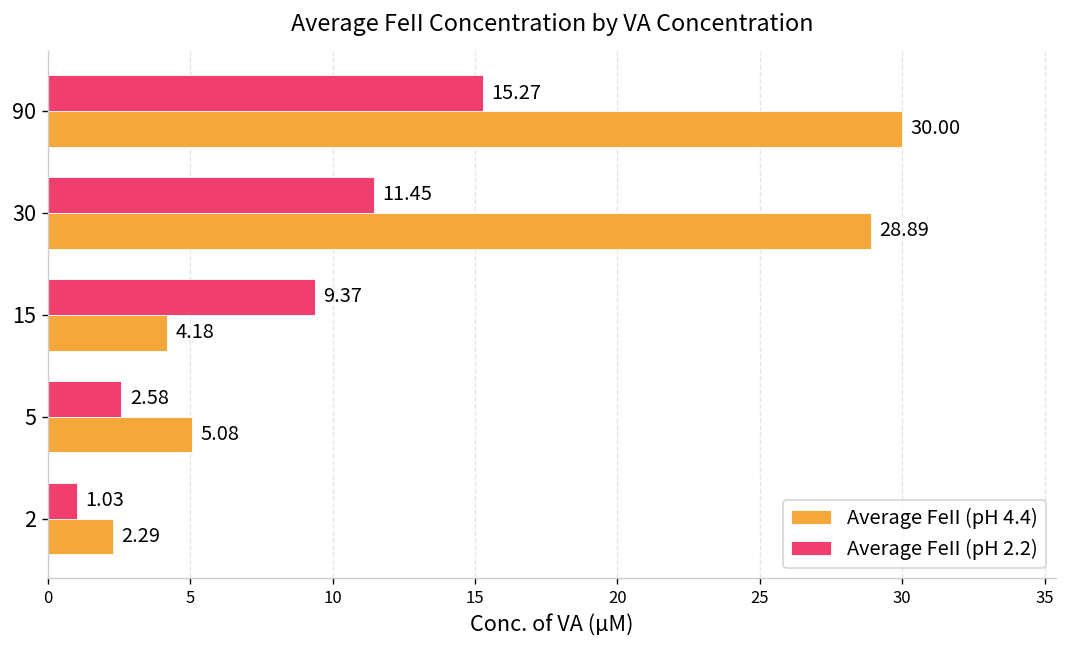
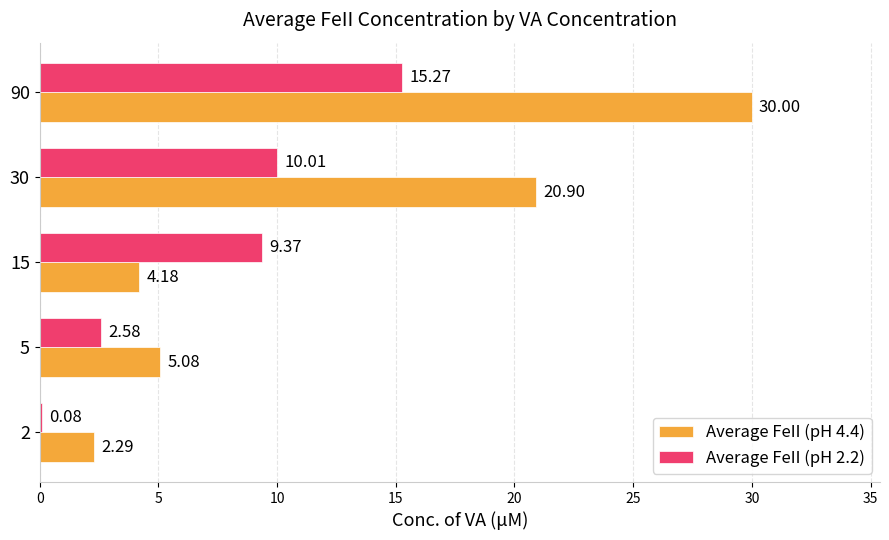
Average FeII (pH 2.2), 30: 11.45 -> 10.01
Average FeII (pH 4.4), 30: 28.89 -> 20.90
Average FeII (pH 2.2), 2: 1.03 -> 0.08
